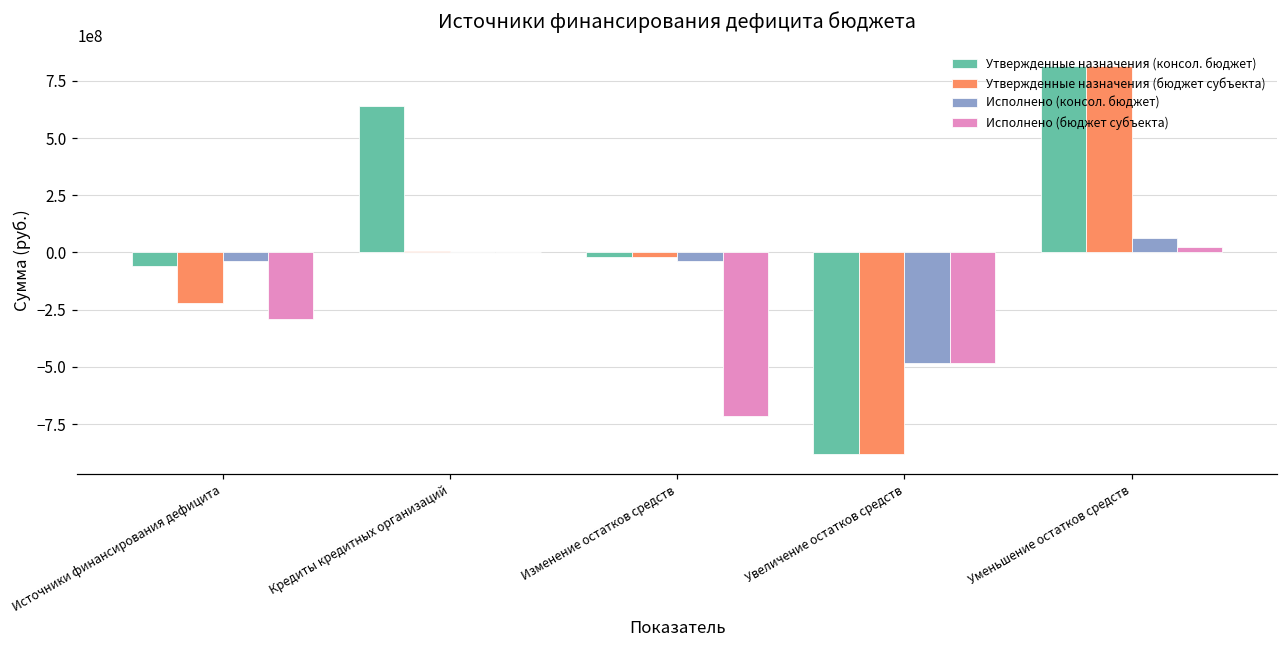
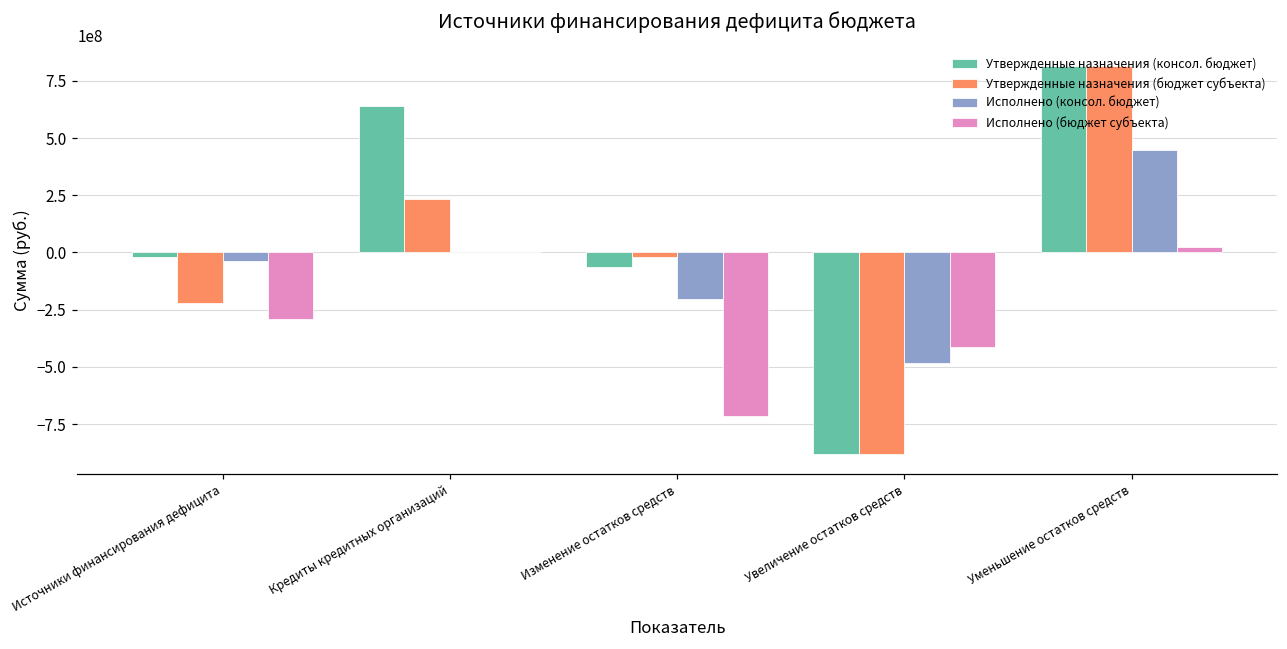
Утвержденные назначения (консол. бюджет), Источники финансирования дефицита: -60000000 -> -20000000
Утвержденные назначения (бюджет субъекта), Кредиты кредитных организаций: 0 -> 230000000
Утвержденные назначения (консол. бюджет), Изменение остатков средств: -20000000 -> -60000000
Исполнено (консол. бюджет), Изменение остатков средств: -40000000 -> -210000000
Исполнено (бюджет субъекта), Увеличение остатков средств: -480000000 -> -410000000
Исполнено (консол. бюджет), Уменьшение остатков средств: 60000000 -> 450000000
